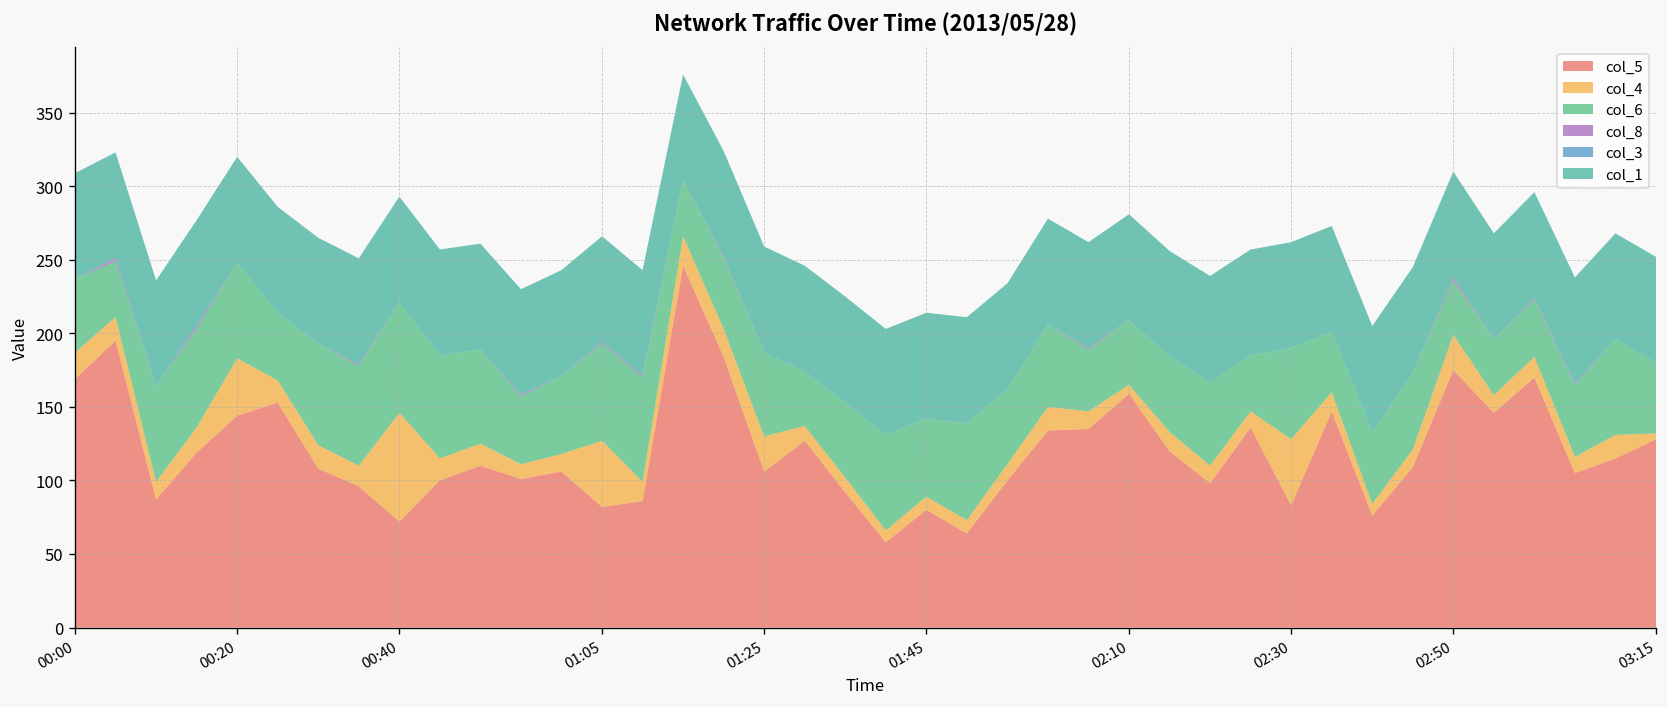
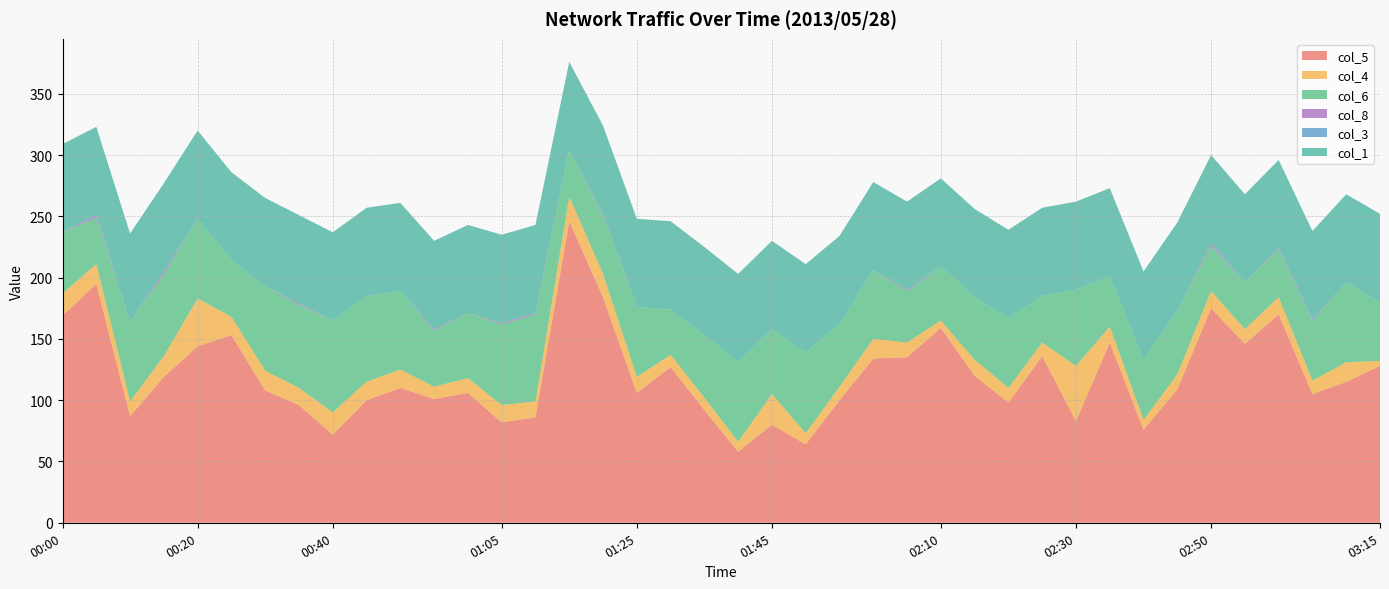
col_4, 00:40: 74 -> 18
col_4, 01:05: 45 -> 14
col_4, 01:25: 24 -> 13
col_4, 01:45: 9 -> 25
col_4, 02:50: 24 -> 14
